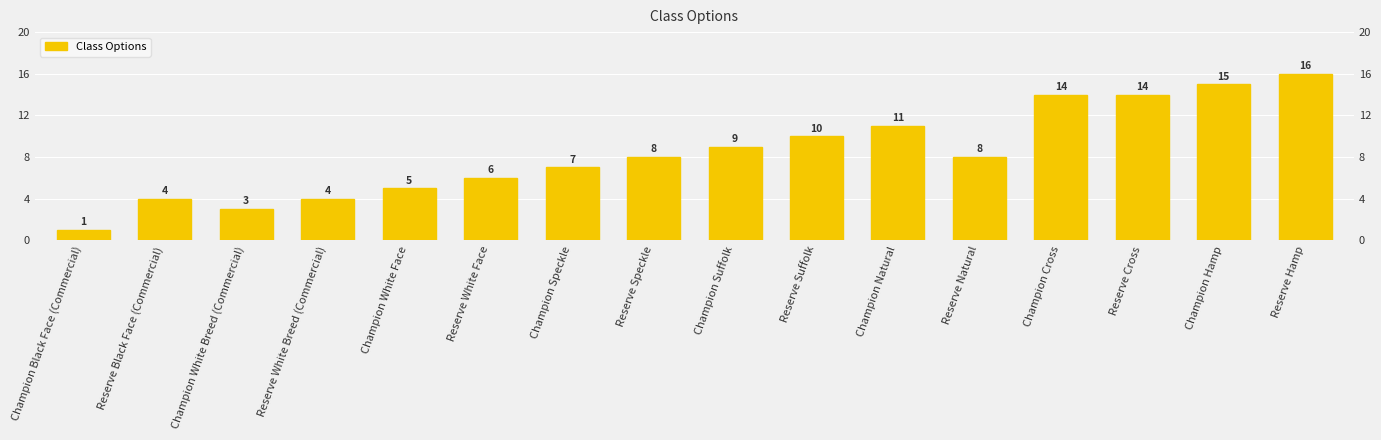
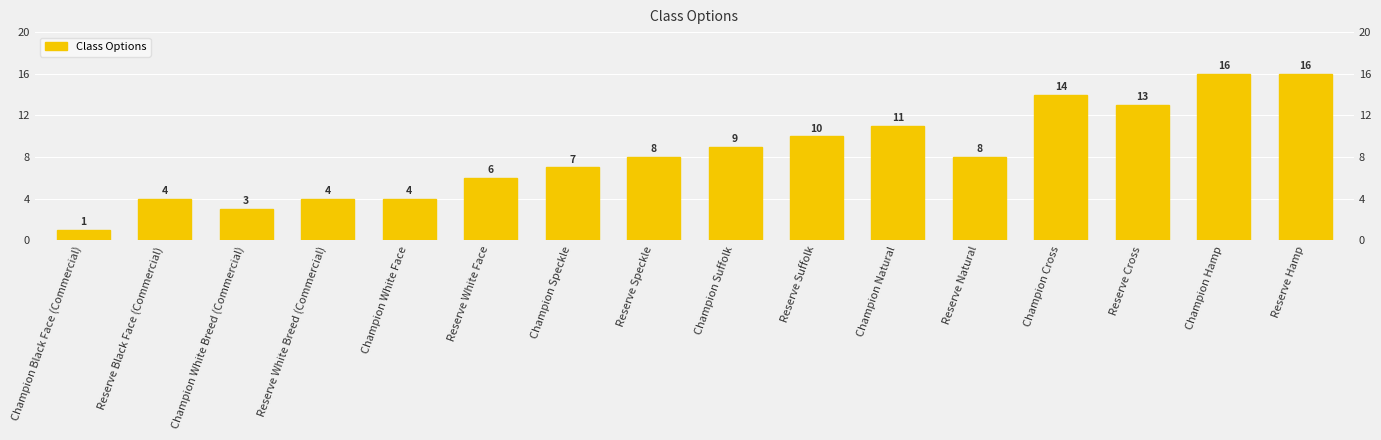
Champion White Face: 5 -> 4
Reserve Cross: 14 -> 13
Champion Hamp: 15 -> 16
